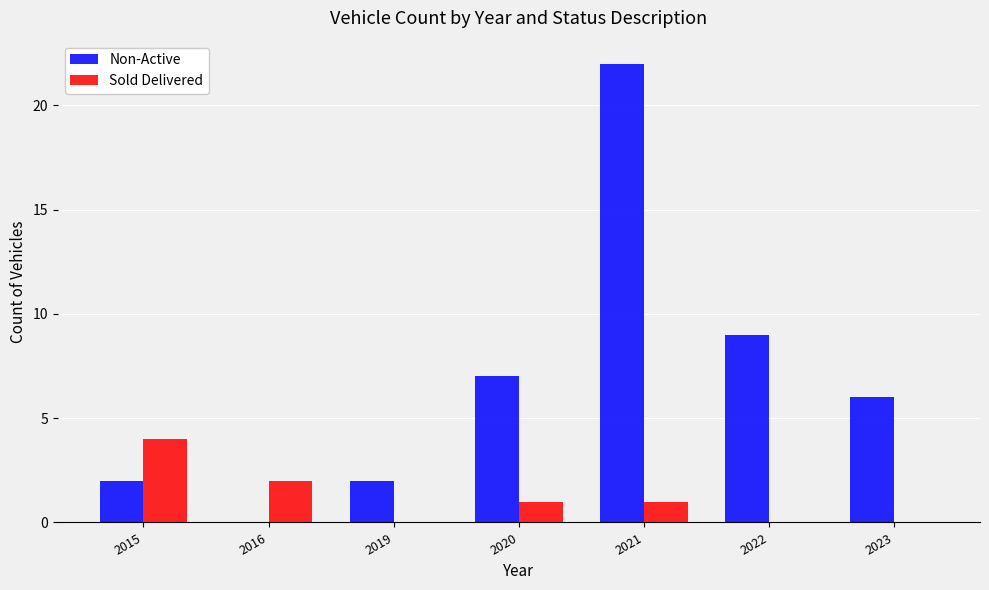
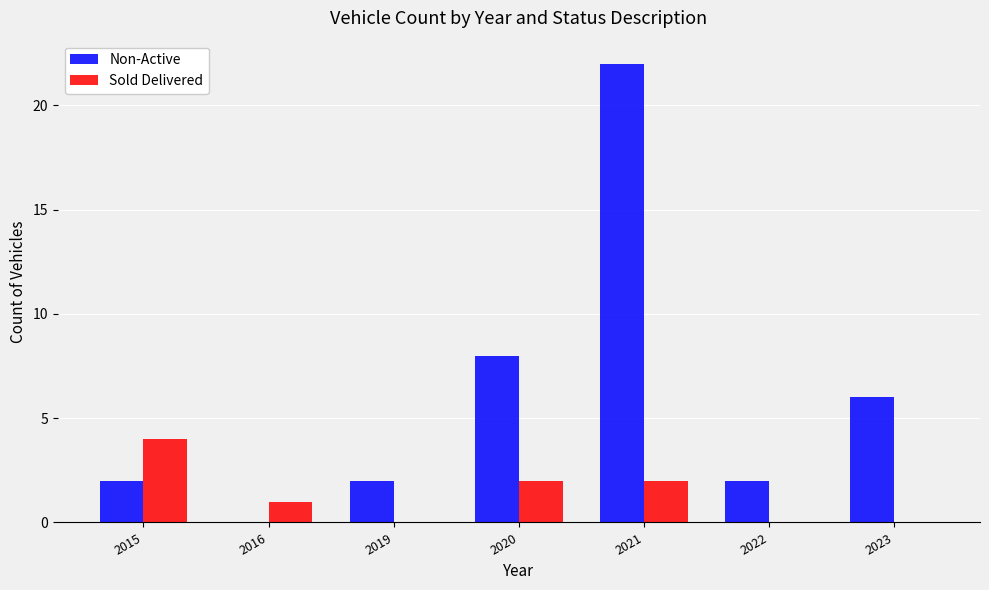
Sold Delivered, 2016: 2 -> 1
Non-Active, 2020: 7 -> 8
Sold Delivered, 2020: 1 -> 2
Sold Delivered, 2021: 1 -> 2
Non-Active, 2022: 9 -> 2
